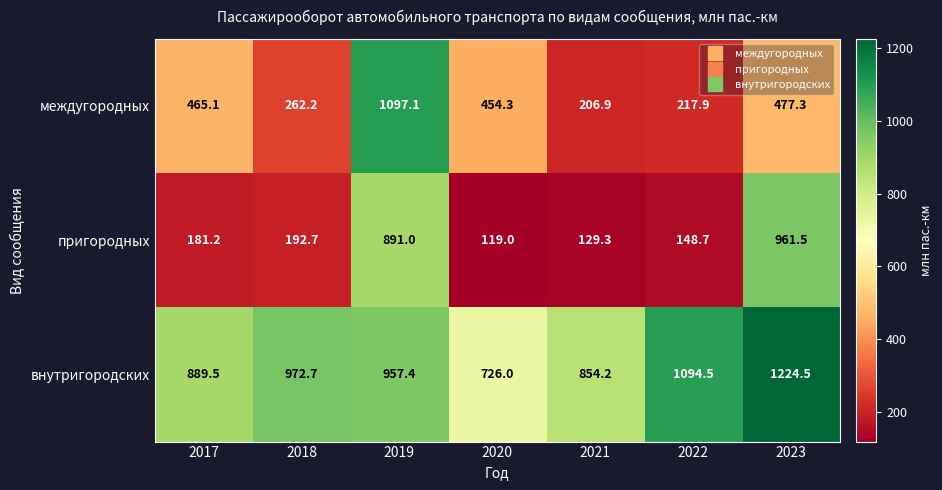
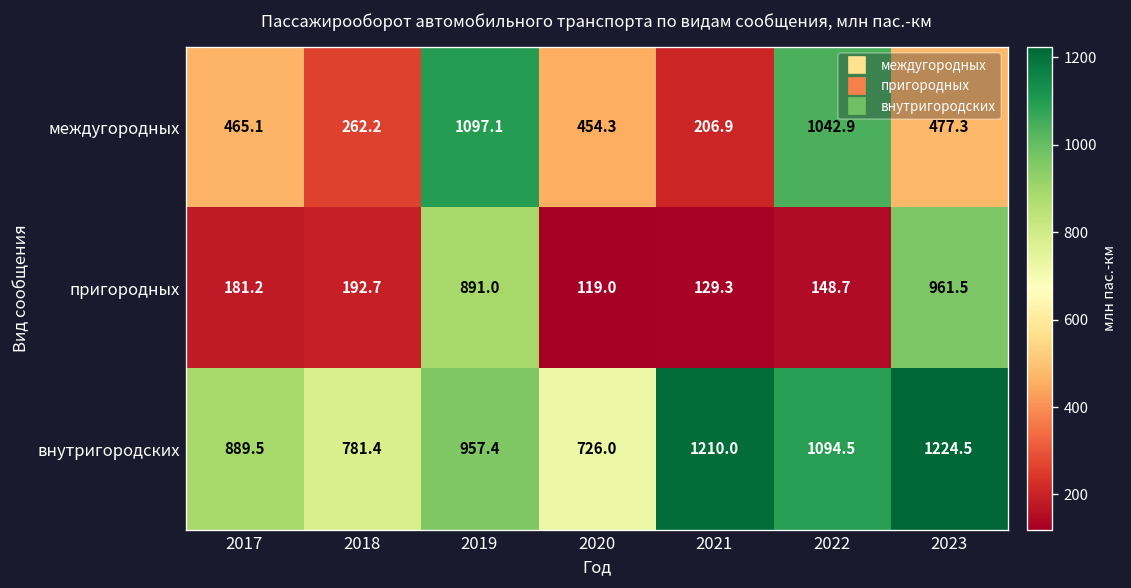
междугородных, 2022: 217.9 -> 1042.9
внутригородских, 2018: 972.7 -> 781.4
внутригородских, 2021: 854.2 -> 1210.0
